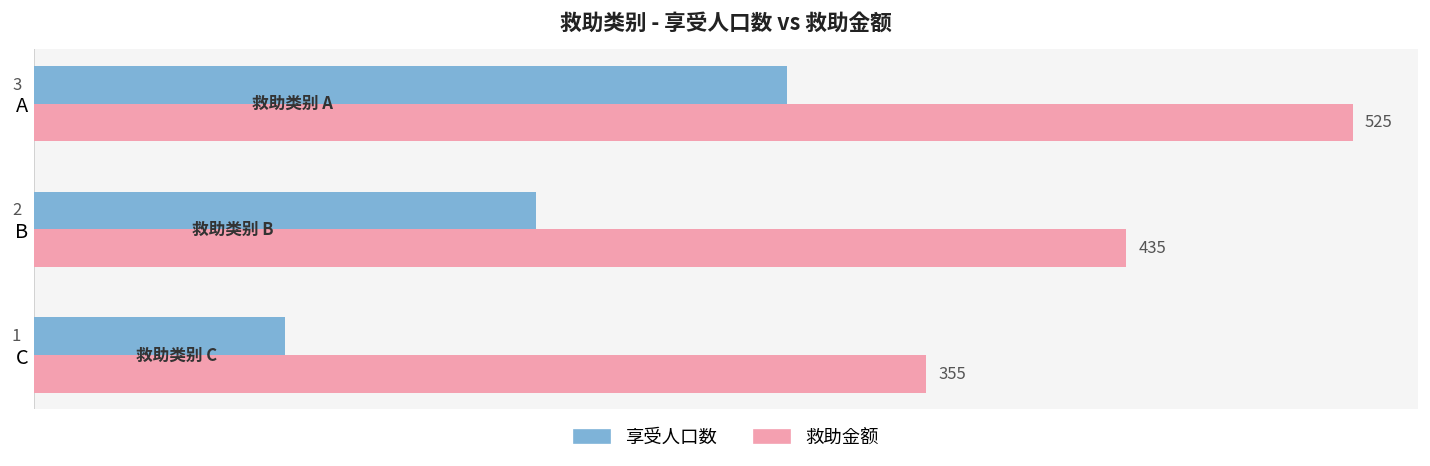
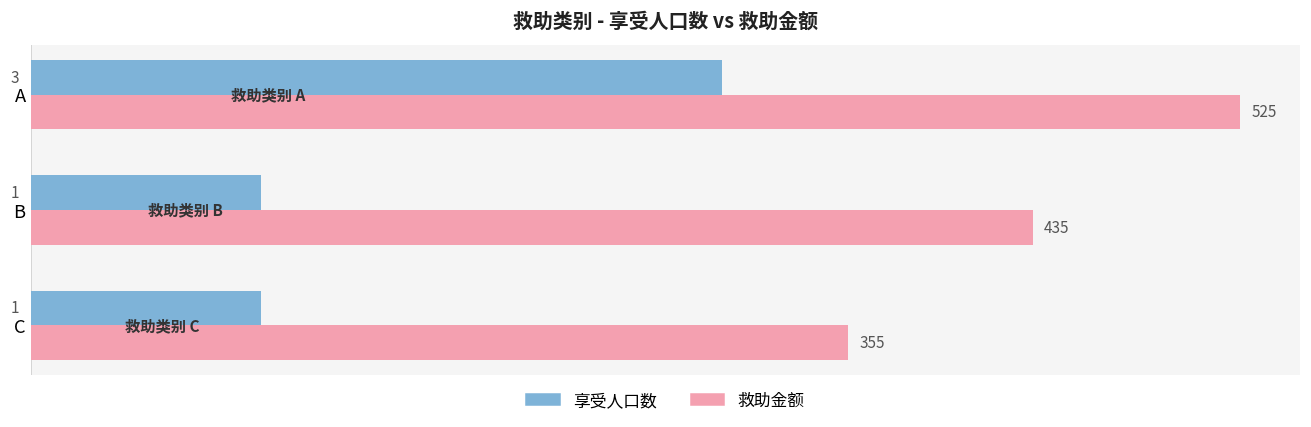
享受人口数, B: 2 -> 1
